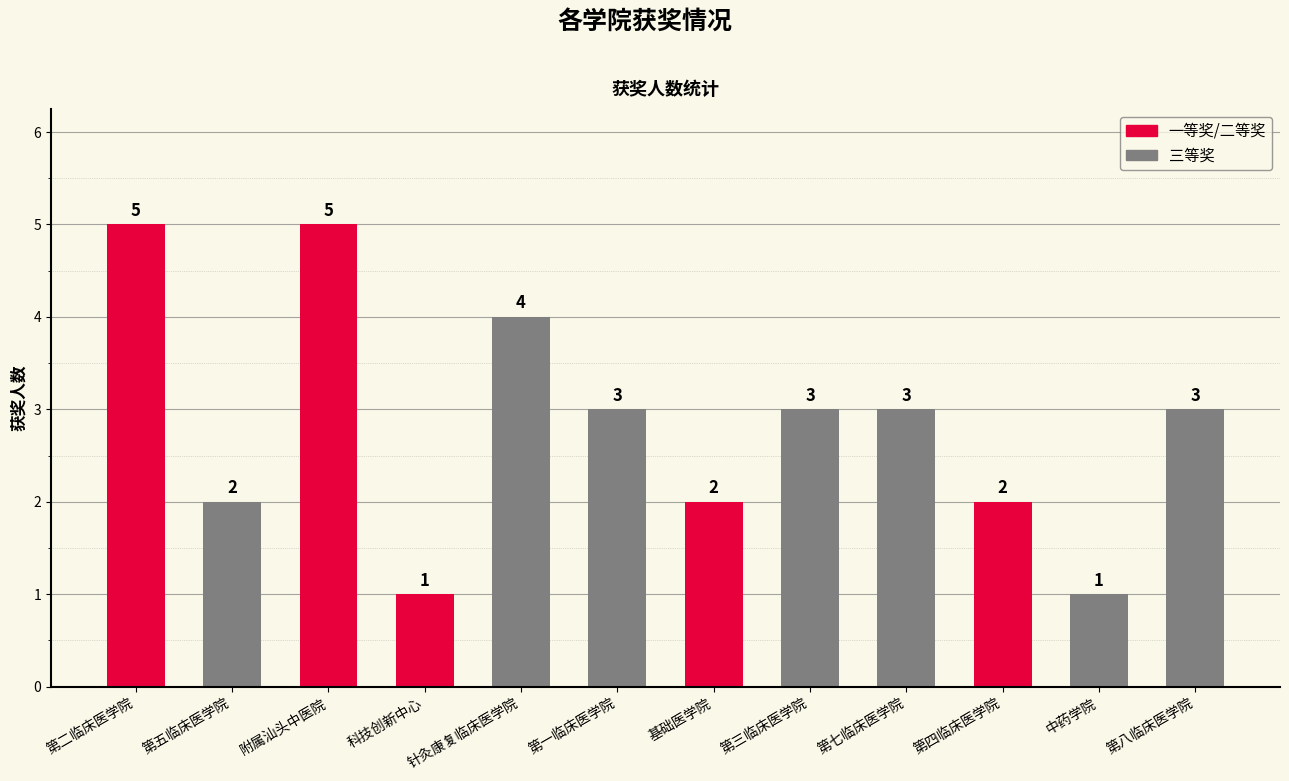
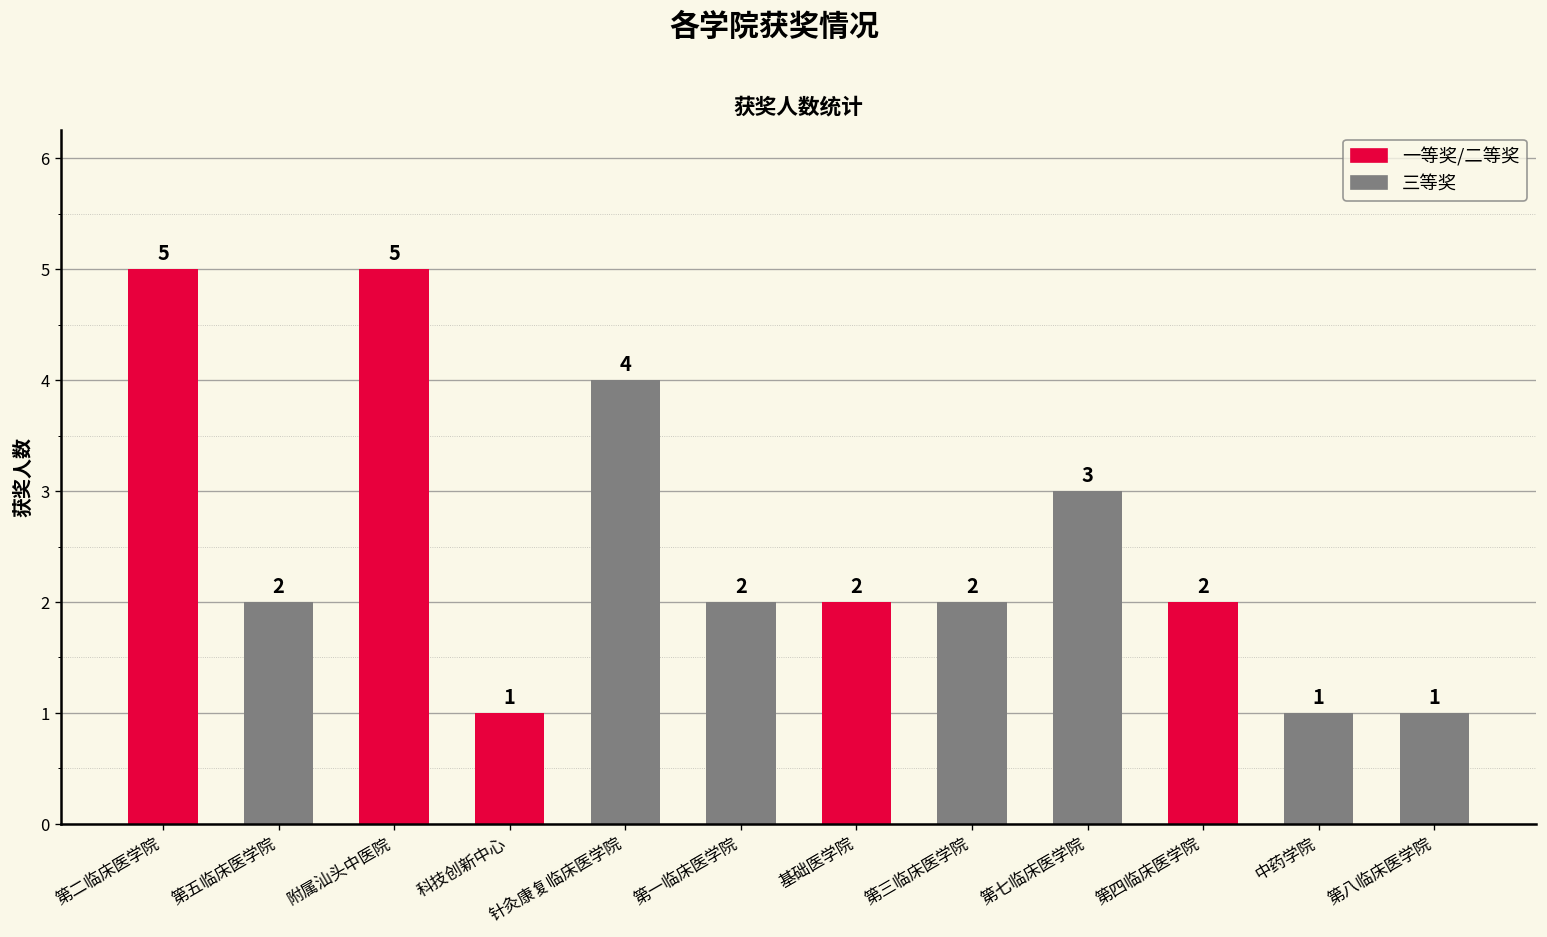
第一临床医学院: 3 -> 2
第三临床医学院: 3 -> 2
第八临床医学院: 3 -> 1
